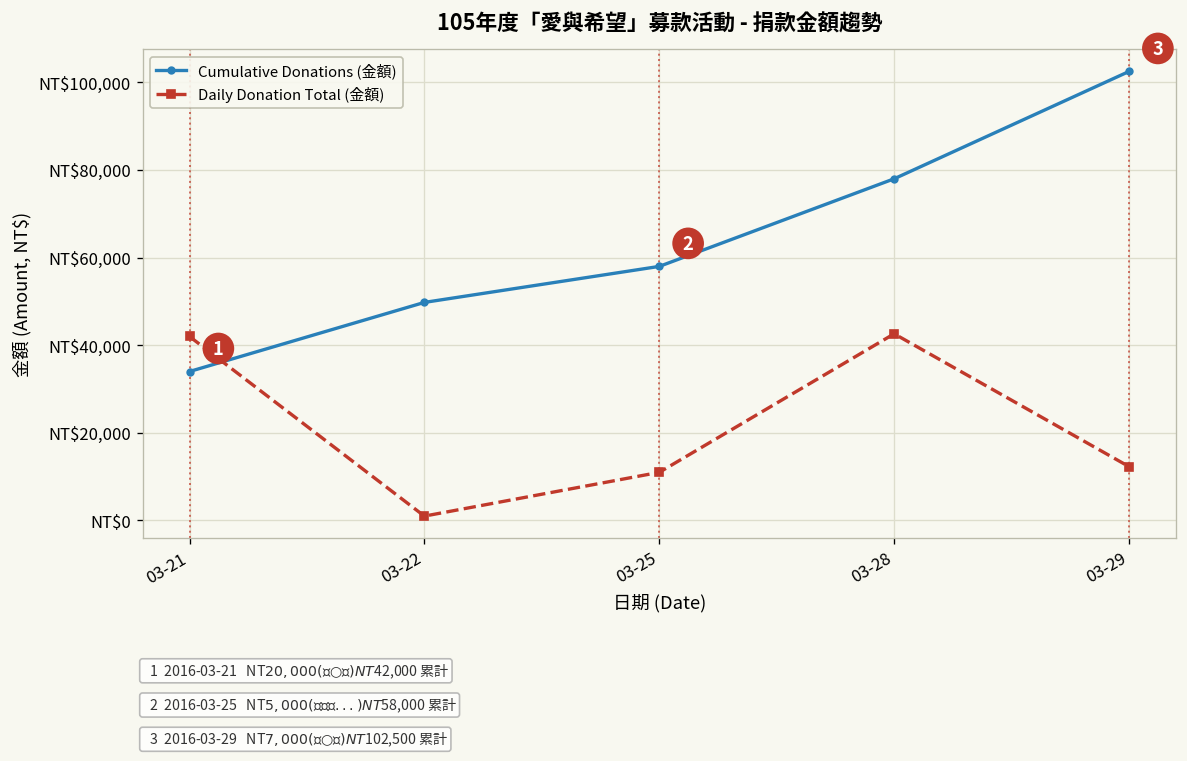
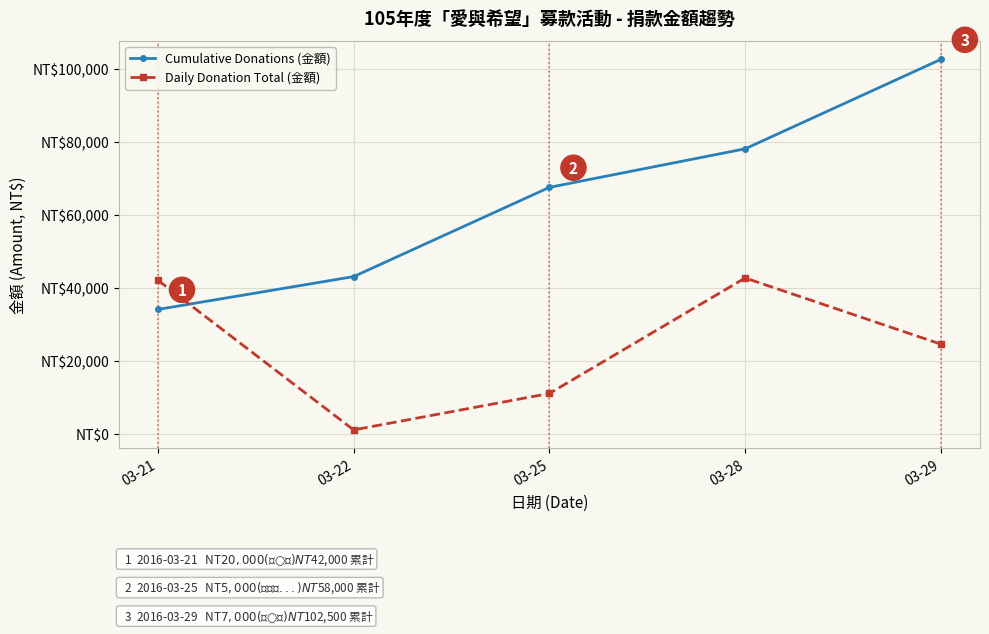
Cumulative Donations (金額), 03-22: NT$50,000 -> NT$43,000
Cumulative Donations (金額), 03-25: NT$58,000 -> NT$67,000
Daily Donation Total (金額), 03-29: NT$12,000 -> NT$25,000
